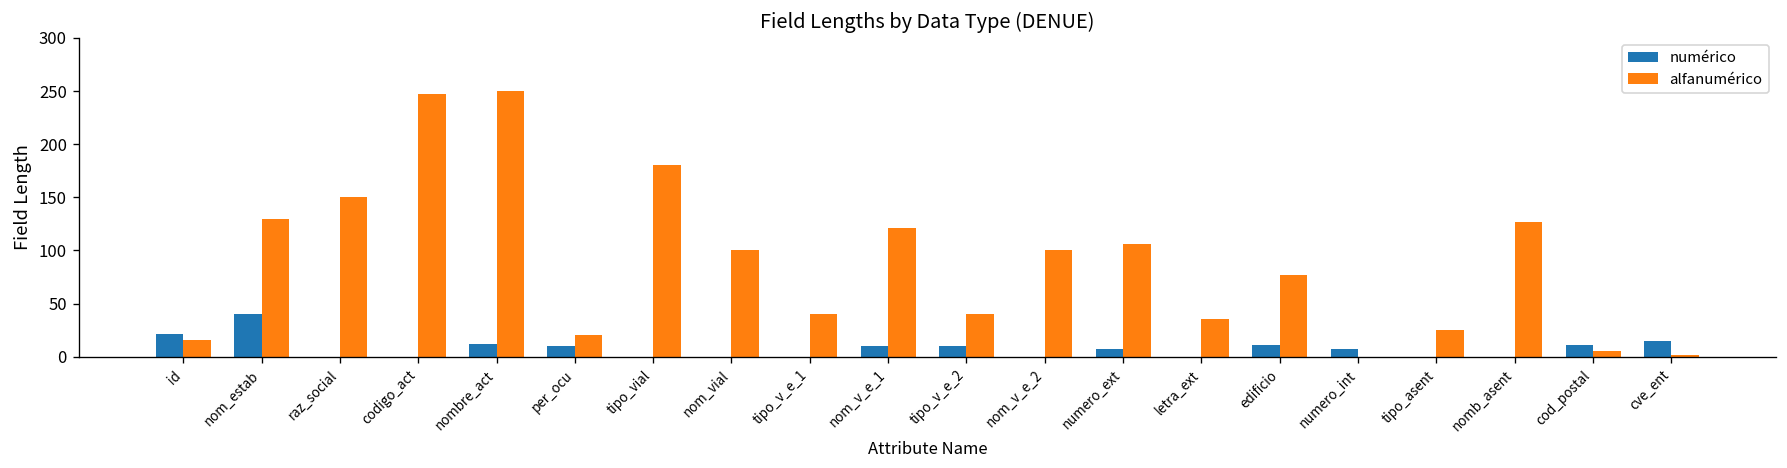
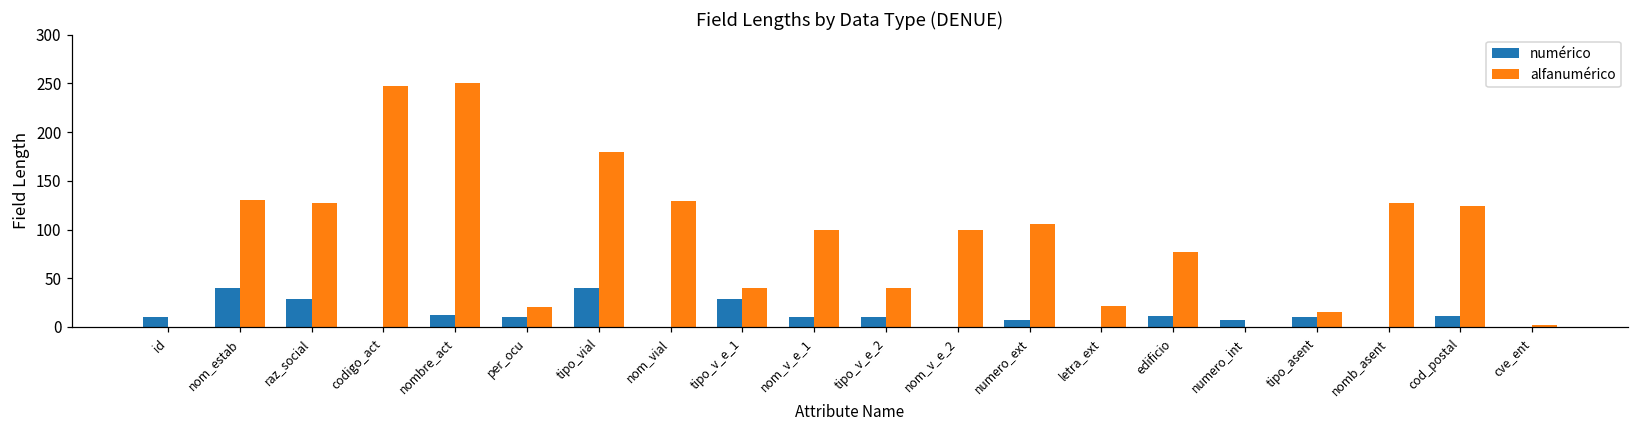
numérico, id: 20 -> 10
alfanumérico, id: 20 -> 0
numérico, raz_social: 0 -> 30
alfanumérico, raz_social: 150 -> 130
numérico, tipo_vial: 0 -> 40
alfanumérico, nom_vial: 100 -> 130
numérico, tipo_v_e_1: 0 -> 30
alfanumérico, nom_v_e_1: 120 -> 100
alfanumérico, letra_ext: 40 -> 20
numérico, tipo_asent: 0 -> 10
alfanumérico, tipo_asent: 30 -> 20
alfanumérico, cod_postal: 10 -> 120
numérico, cve_ent: 20 -> 0
